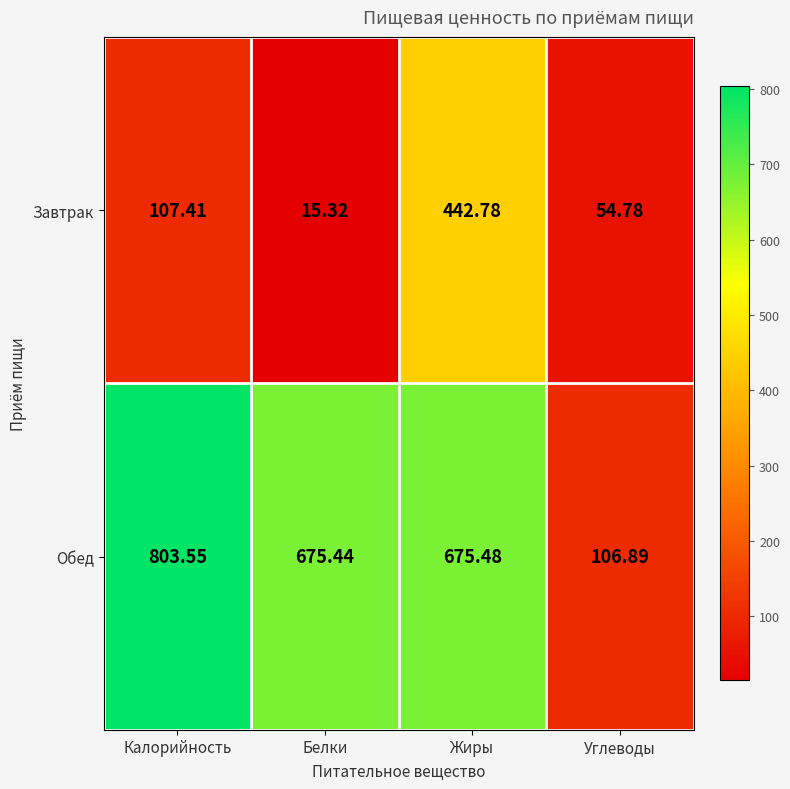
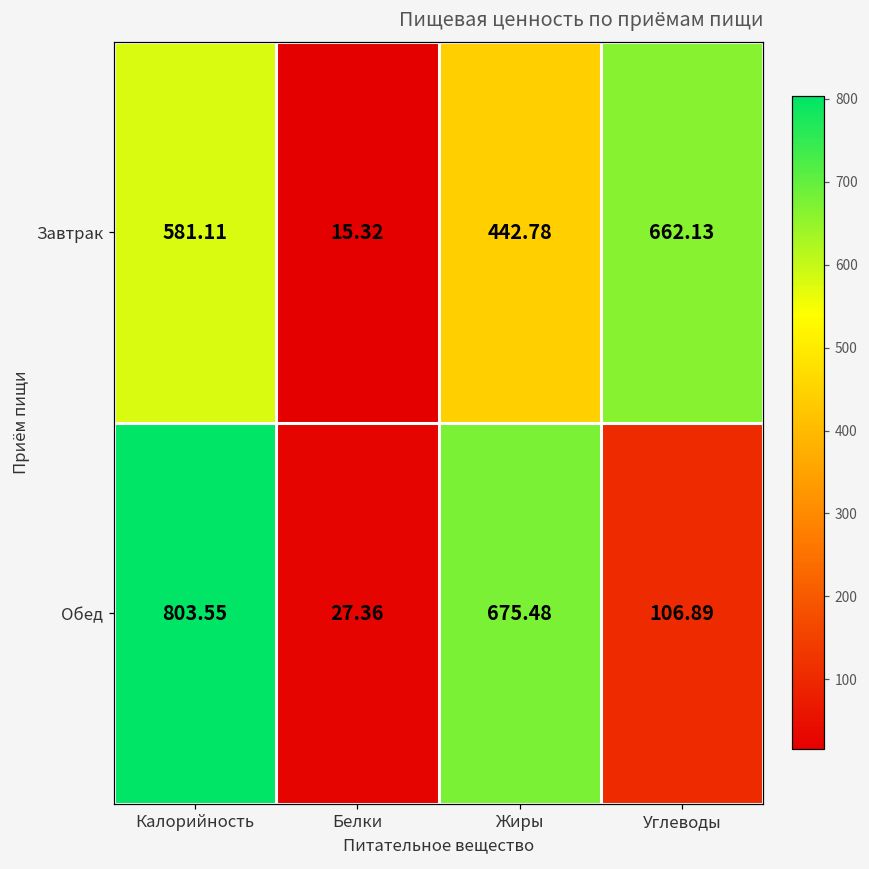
Завтрак, Калорийность: 107.41 -> 581.11
Завтрак, Углеводы: 54.78 -> 662.13
Обед, Белки: 675.44 -> 27.36
